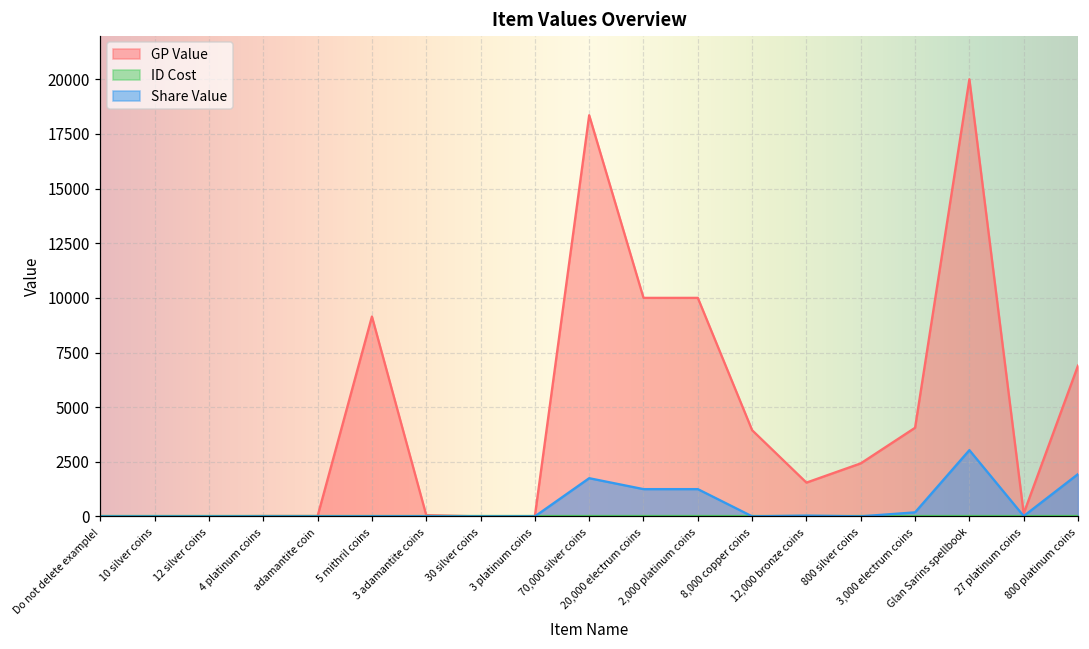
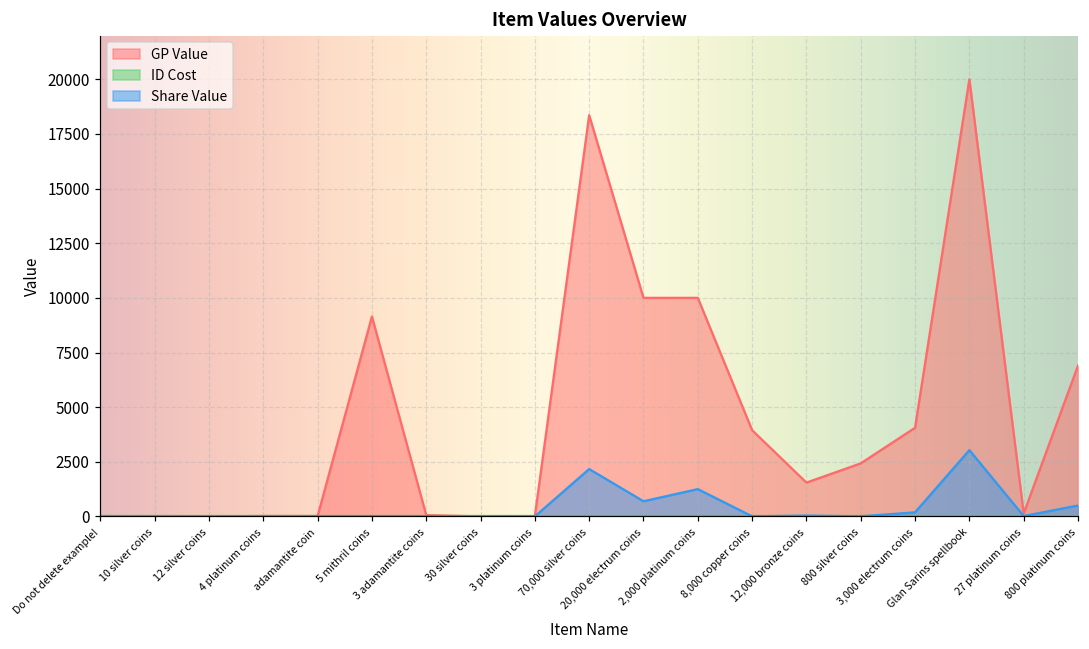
Share Value, 70,000 silver coins: 1800 -> 2200
Share Value, 20,000 electrum coins: 1300 -> 700
Share Value, 800 platinum coins: 1900 -> 500
